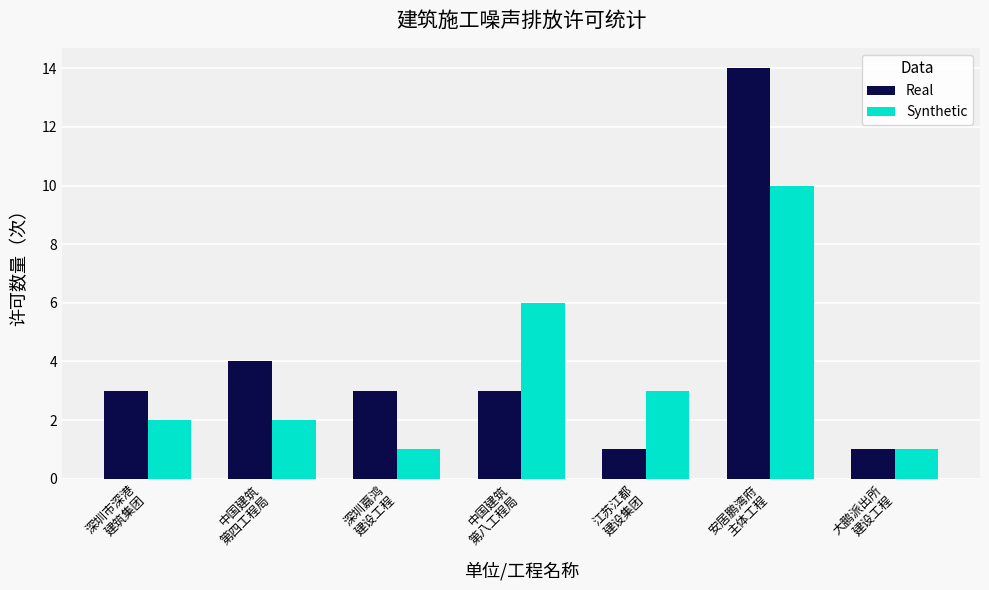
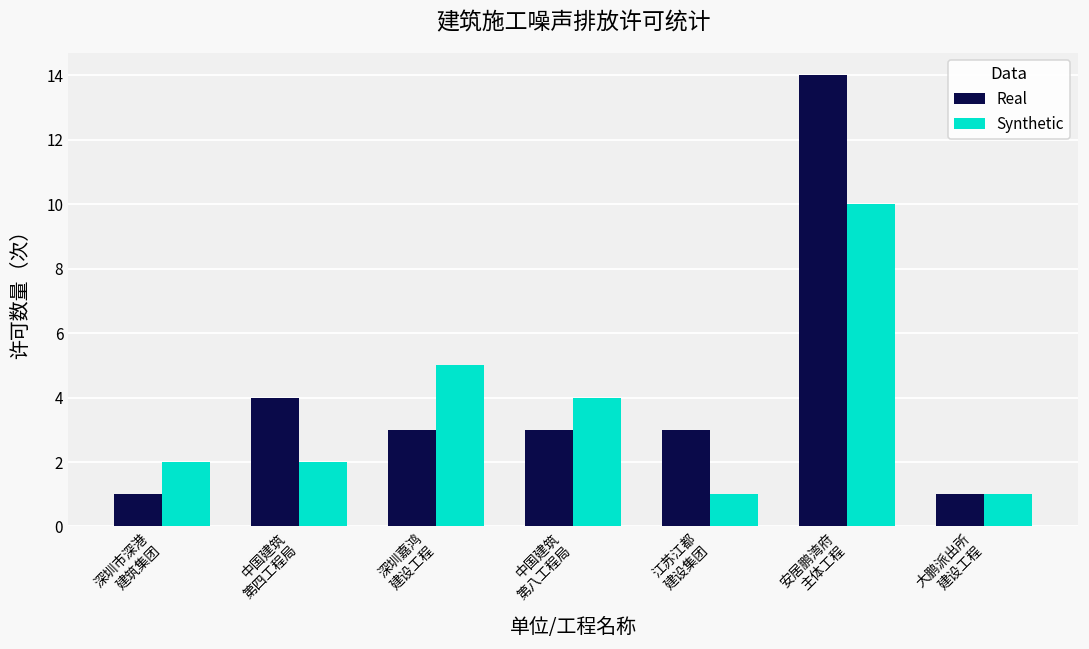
Real, 深圳市深港 建筑集团: 3 -> 1
Synthetic, 深圳嘉鸿 建设工程: 1 -> 5
Synthetic, 中国建筑 第八工程局: 6 -> 4
Real, 江苏江都 建设集团: 1 -> 3
Synthetic, 江苏江都 建设集团: 3 -> 1
